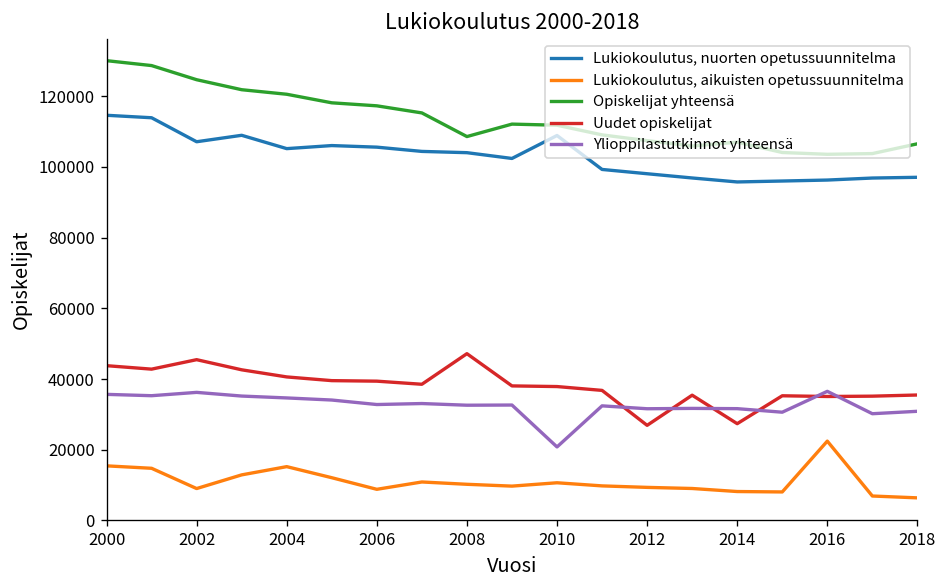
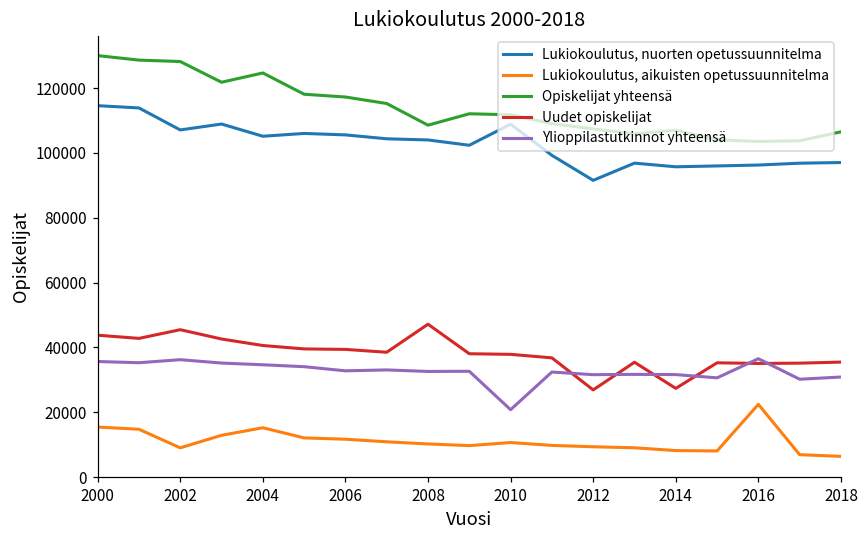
Opiskelijat yhteensä, 2002: 125000 -> 128000
Opiskelijat yhteensä, 2004: 121000 -> 125000
Lukiokoulutus, aikuisten opetussuunnitelma, 2006: 9000 -> 12000
Lukiokoulutus, nuorten opetussuunnitelma, 2012: 98000 -> 92000
